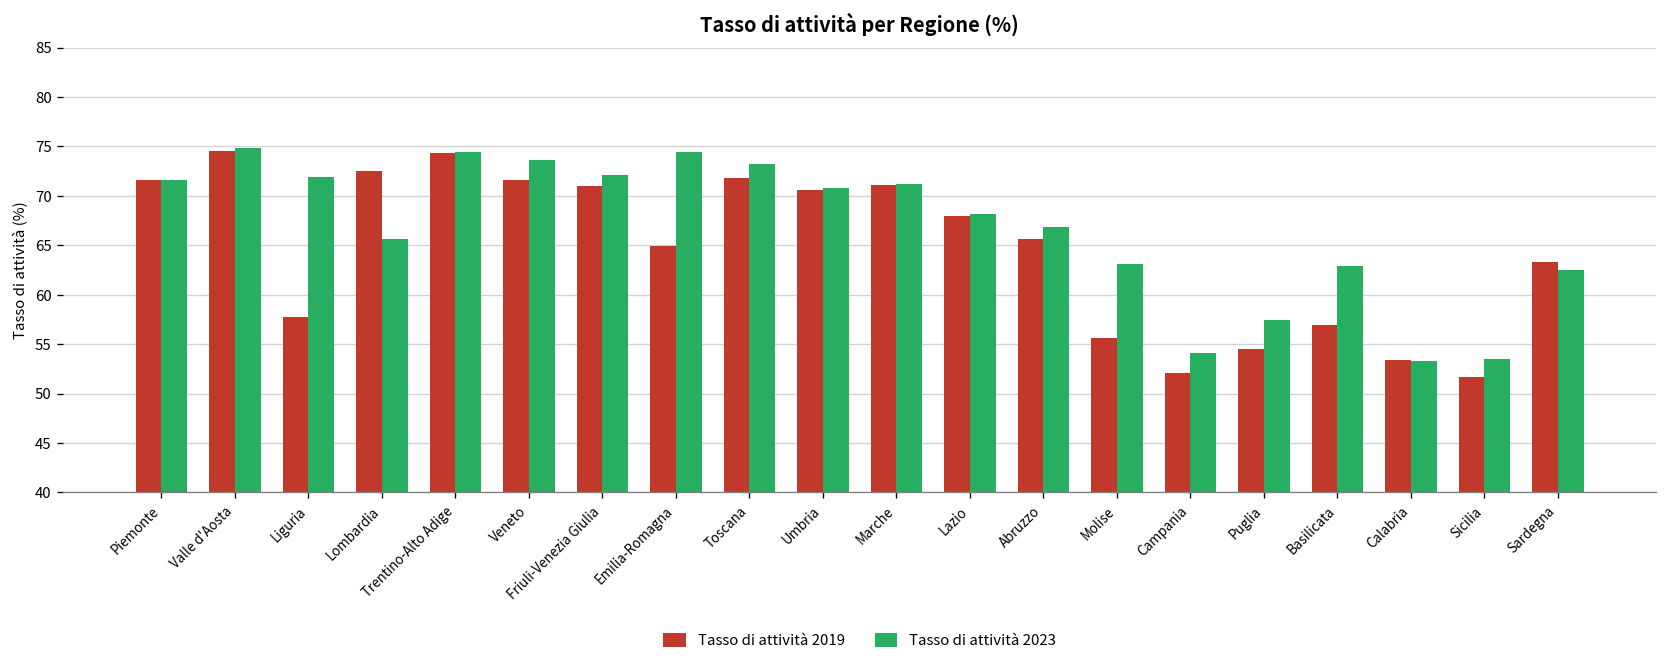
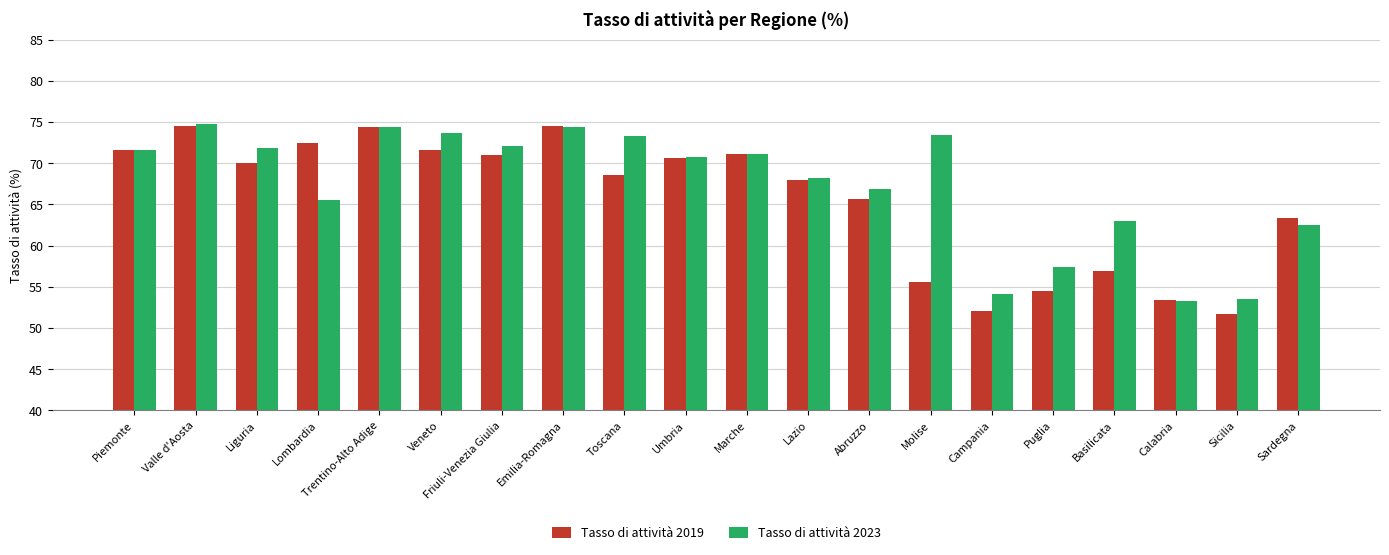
Tasso di attività 2019, Liguria: 58 -> 70
Tasso di attività 2019, Emilia-Romagna: 65 -> 75
Tasso di attività 2019, Toscana: 72 -> 69
Tasso di attività 2023, Molise: 63 -> 73
